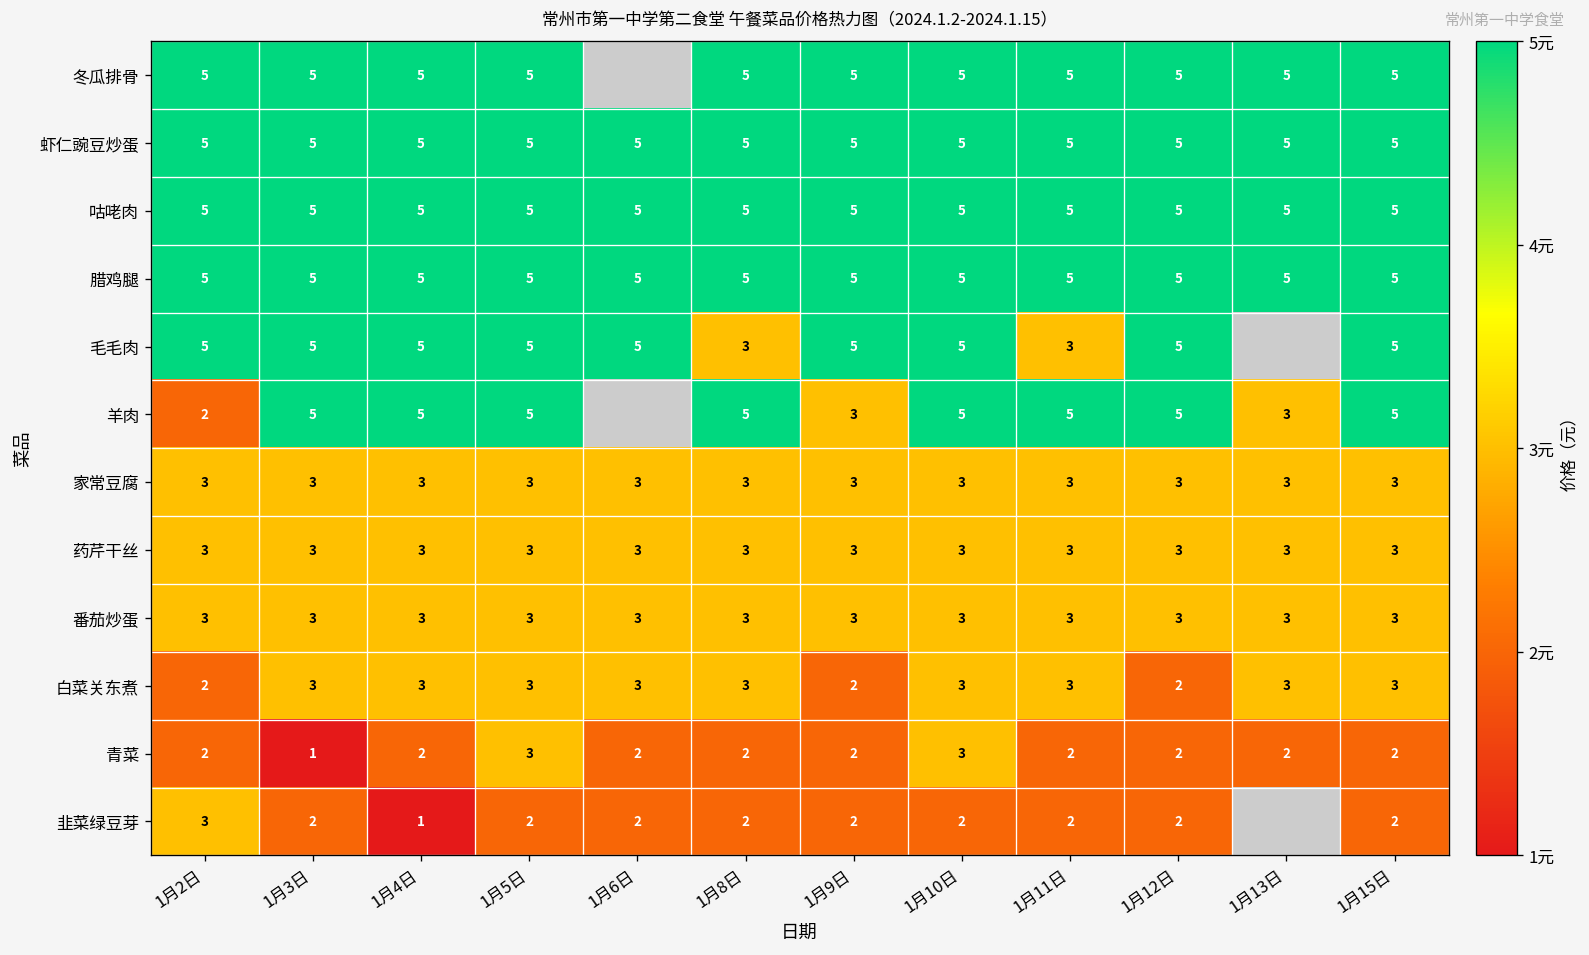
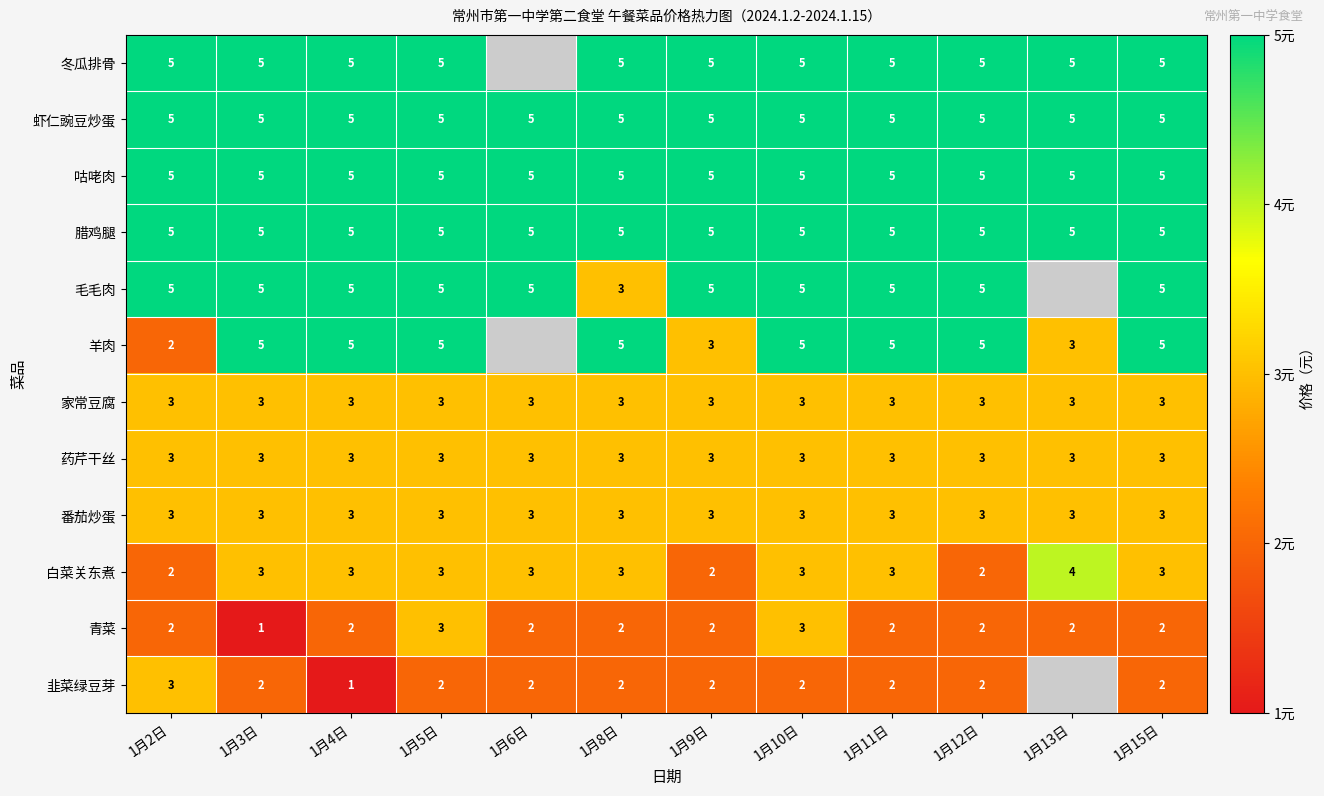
毛毛肉, 1月11日: 3 -> 5
白菜关东煮, 1月13日: 3 -> 4
